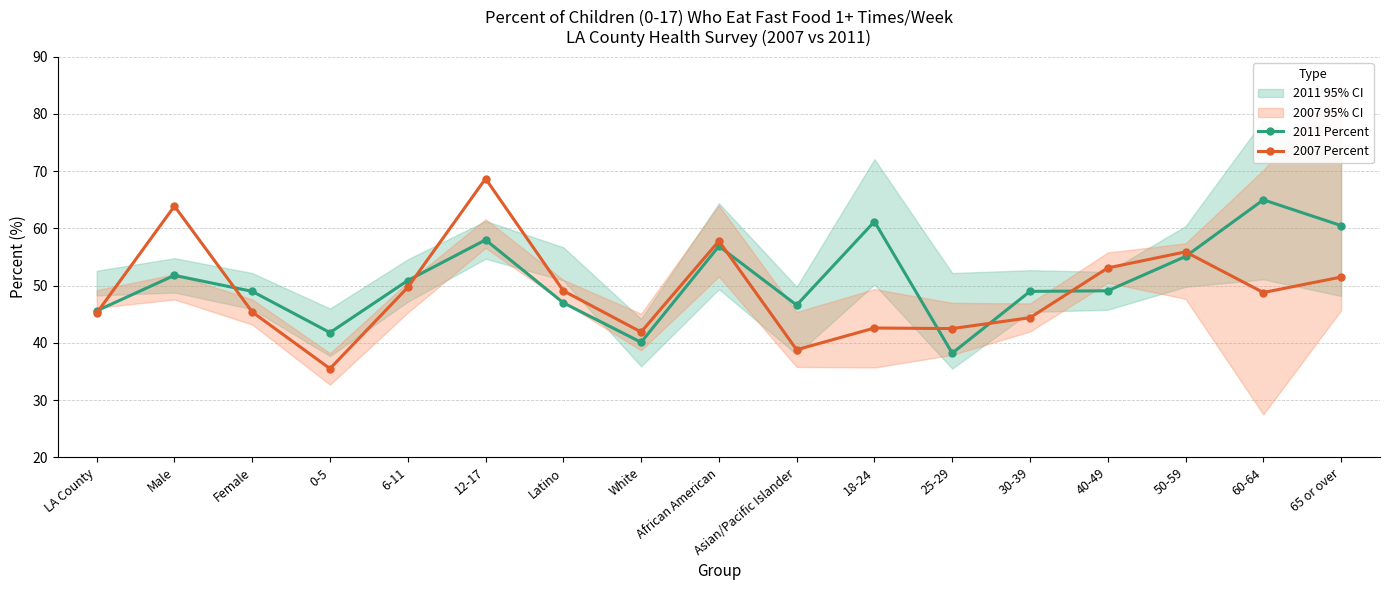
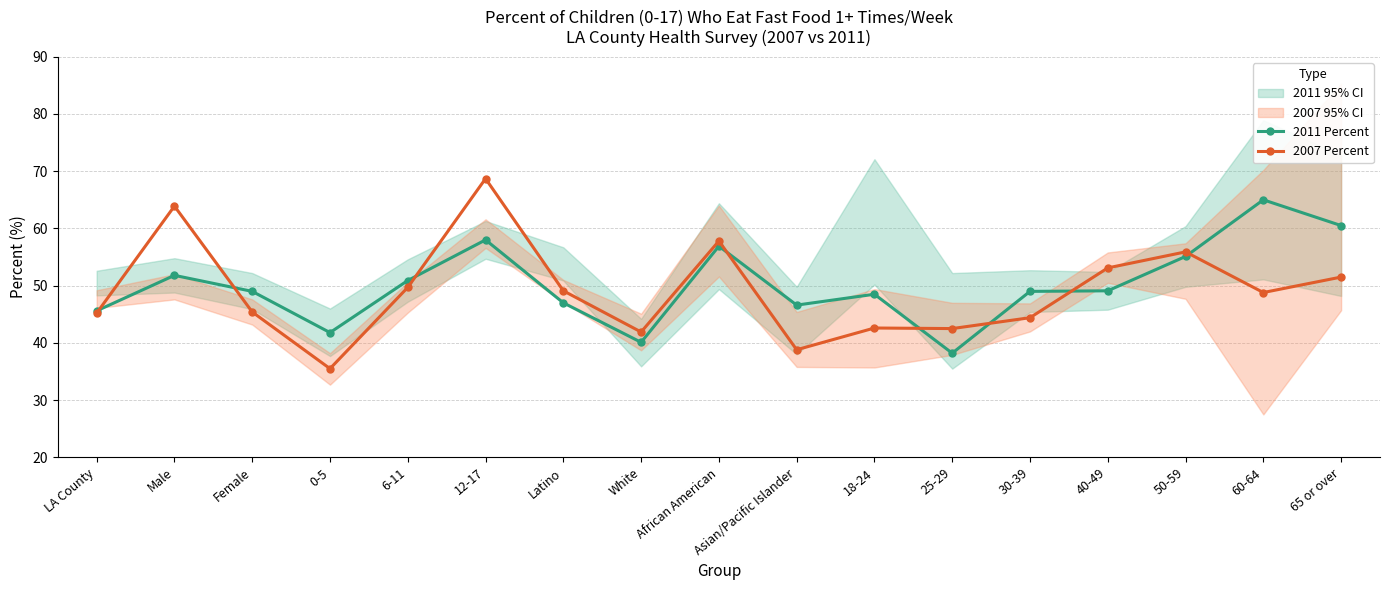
2011 Percent, 18-24: 61 -> 49
